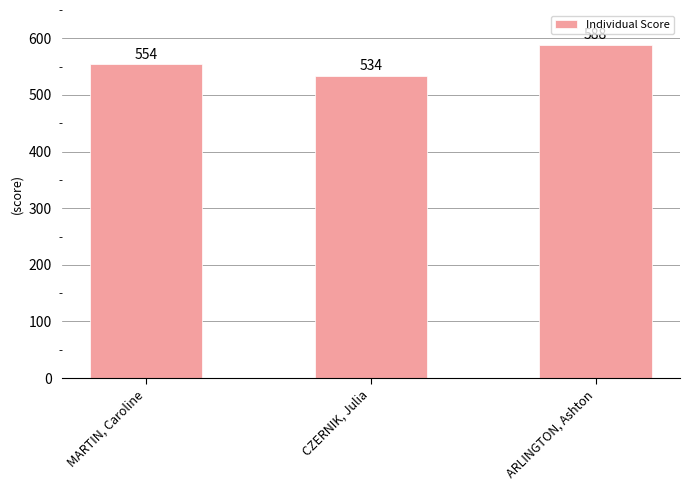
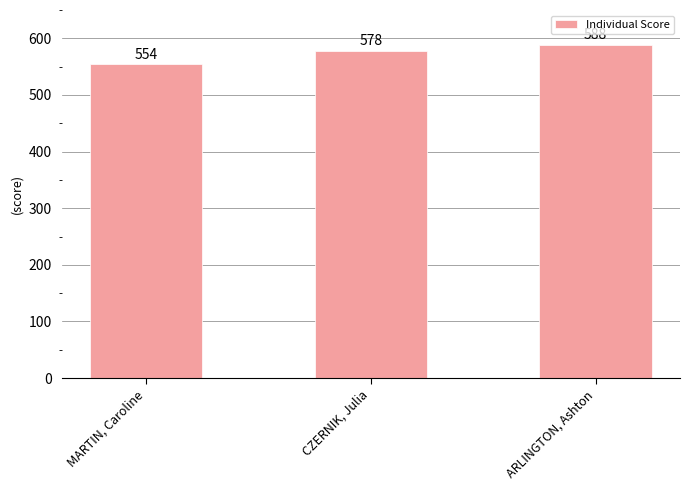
CZERNIK, Julia: 534 -> 578
